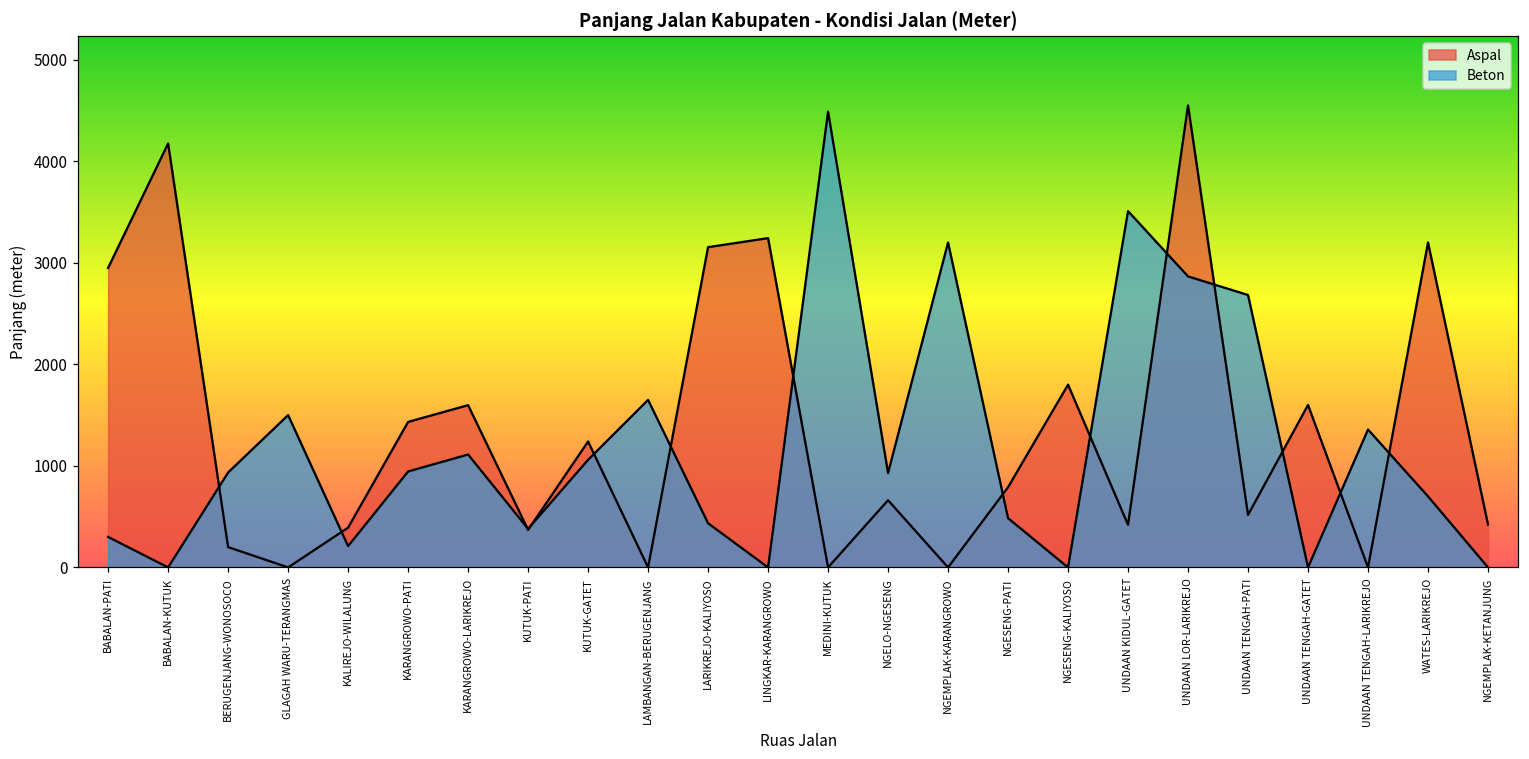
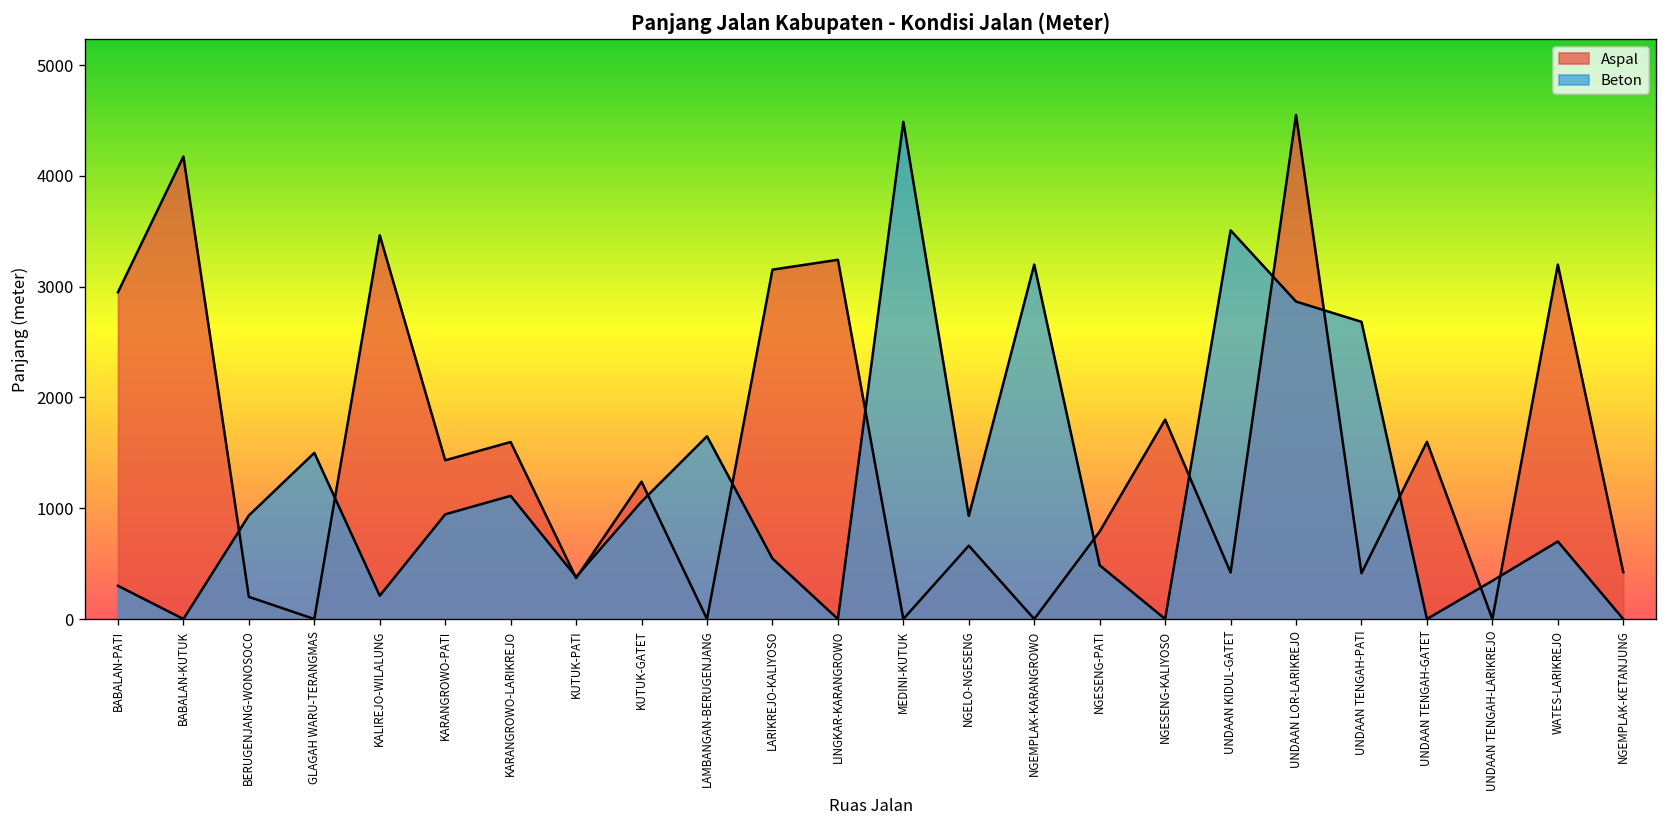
Aspal, KALIREJO-WILALUNG: 400 -> 3500
Beton, LARIKREJO-KALIYOSO: 400 -> 500
Aspal, UNDAAN TENGAH-PATI: 500 -> 400
Beton, UNDAAN TENGAH-LARIKREJO: 1400 -> 300
